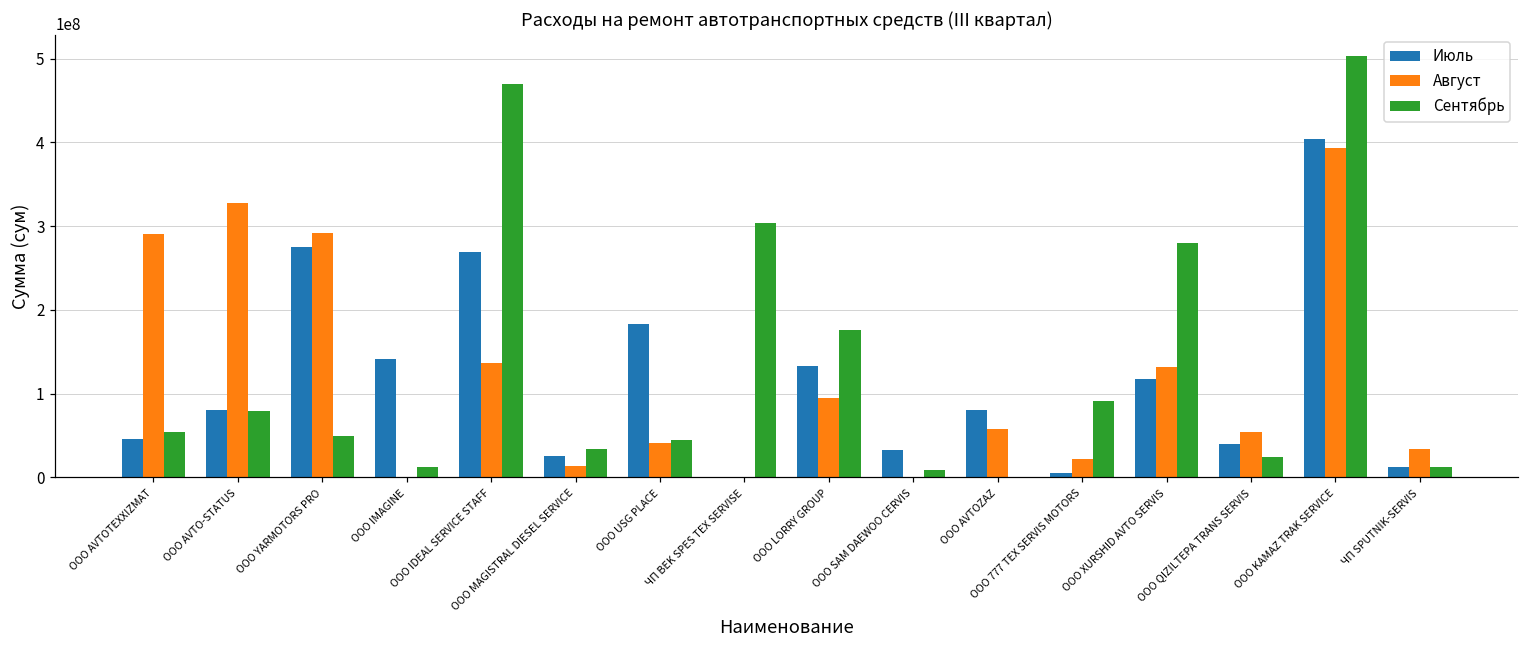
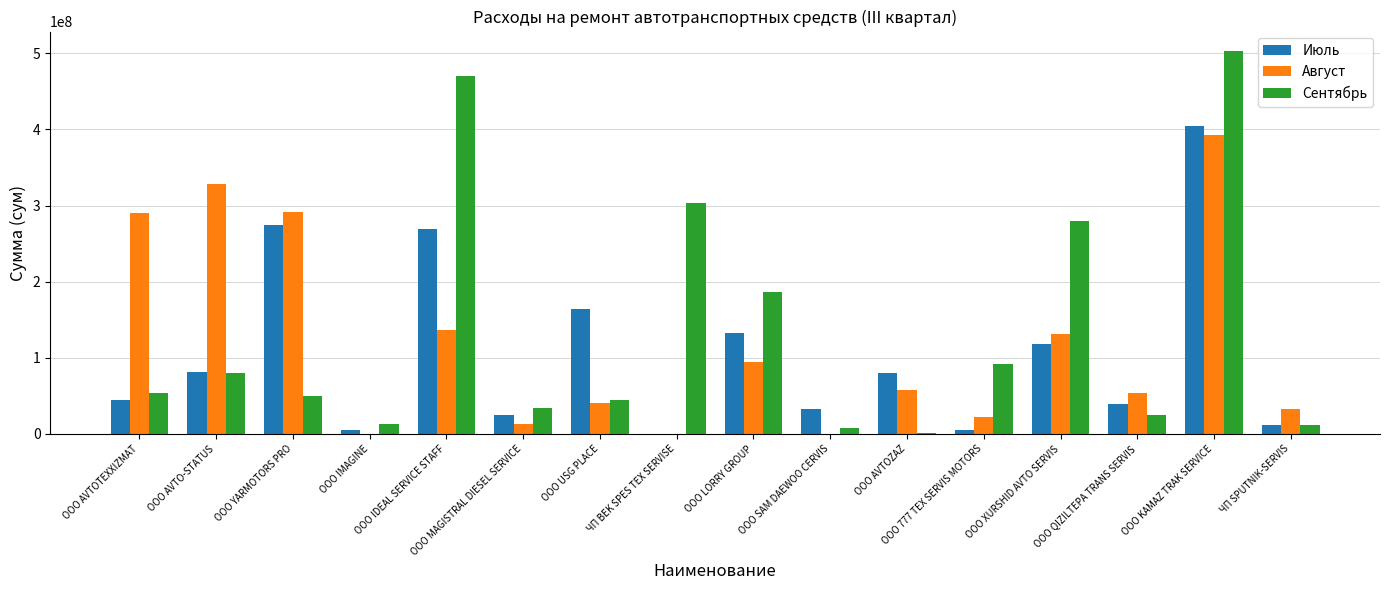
Июль, OOO IMAGINE: 140000000 -> 10000000
Июль, OOO USG PLACE: 180000000 -> 160000000
Сентябрь, OOO LORRY GROUP: 180000000 -> 190000000
